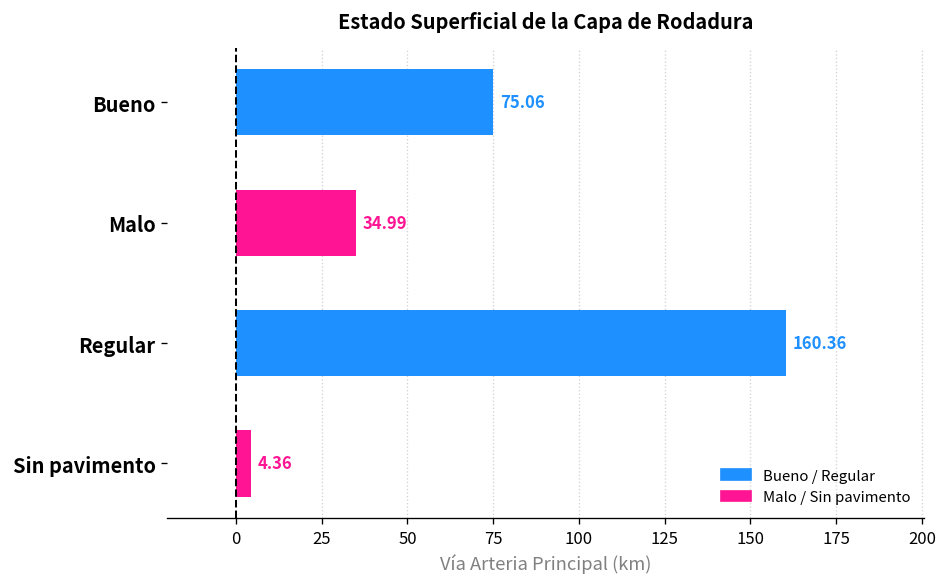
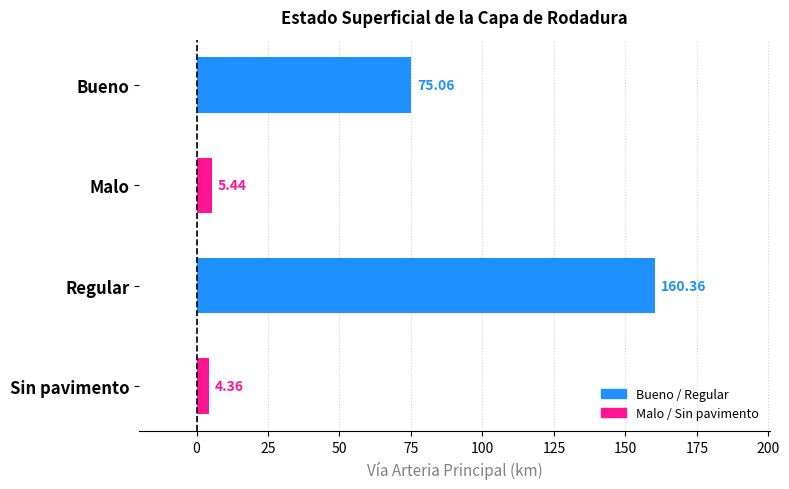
Malo: 34.99 -> 5.44
